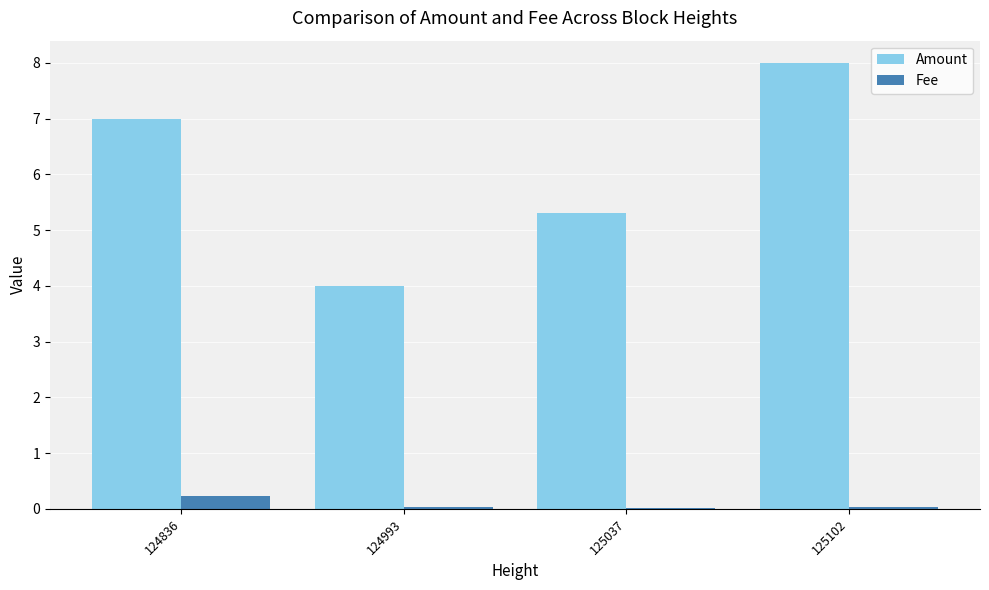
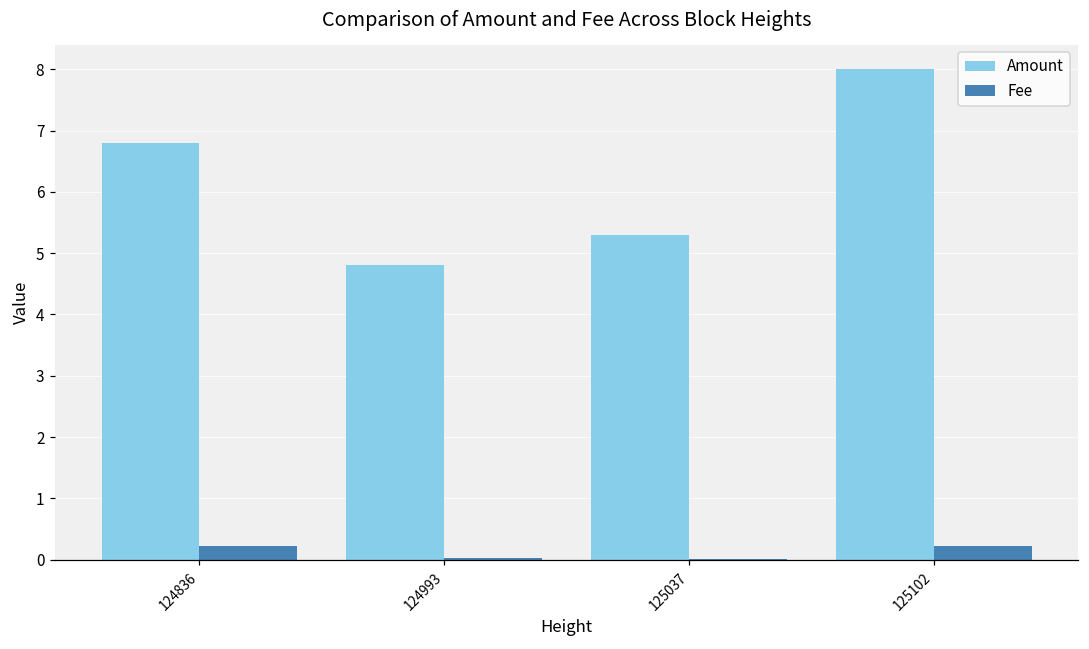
Amount, 124836: 7.0 -> 6.8
Amount, 124993: 4.0 -> 4.8
Fee, 125102: 0.0 -> 0.2
